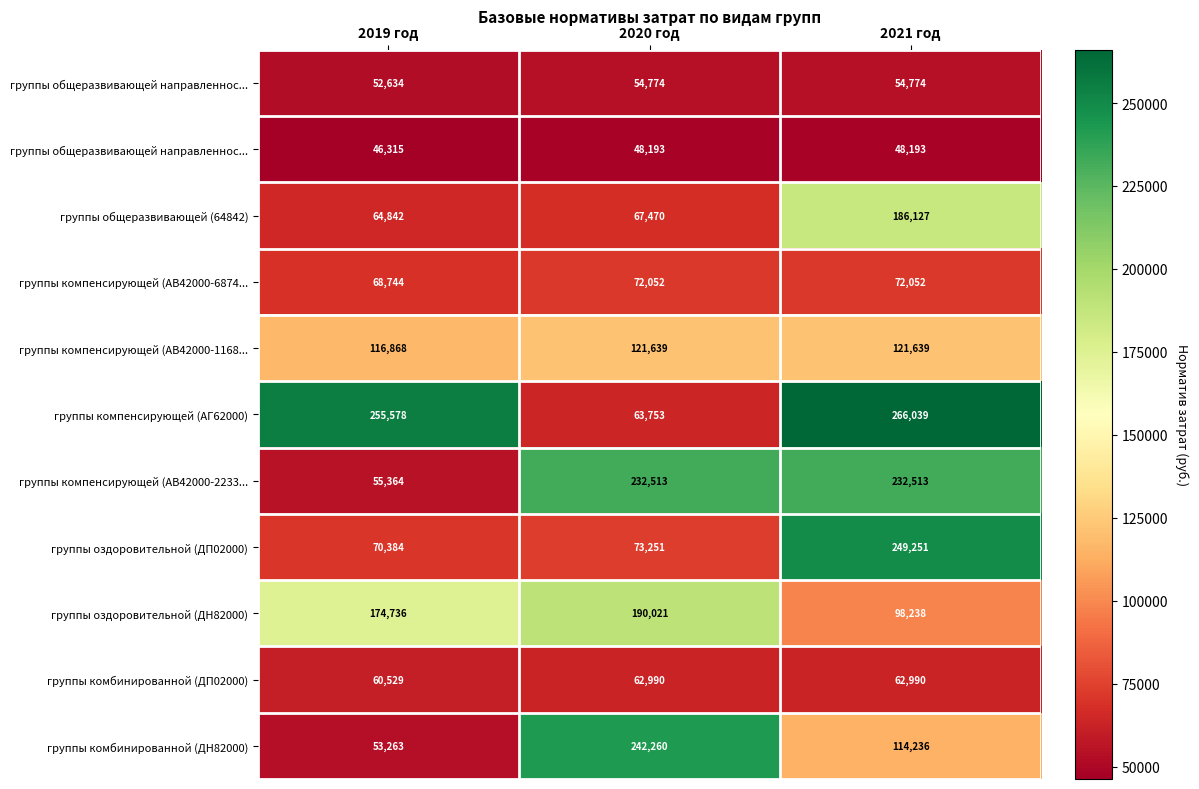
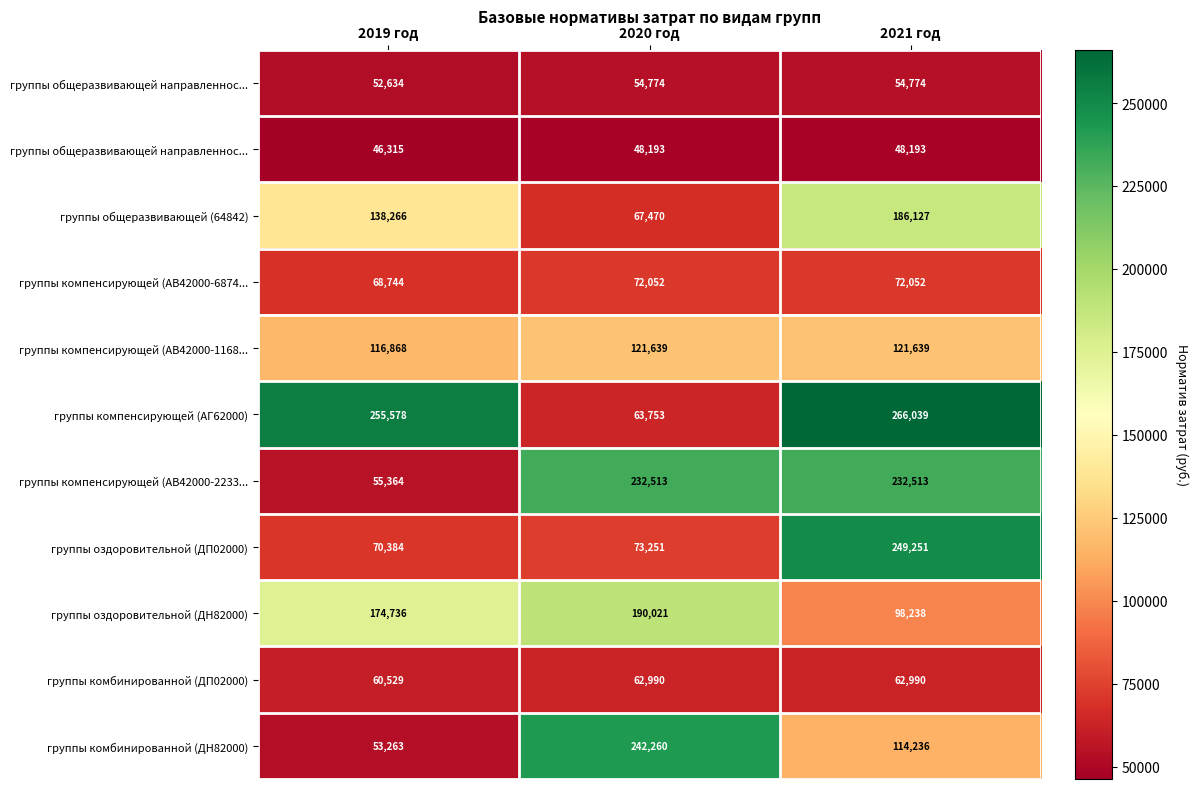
группы общеразвивающей (64842), 2019 год: 64,842 -> 138,266
